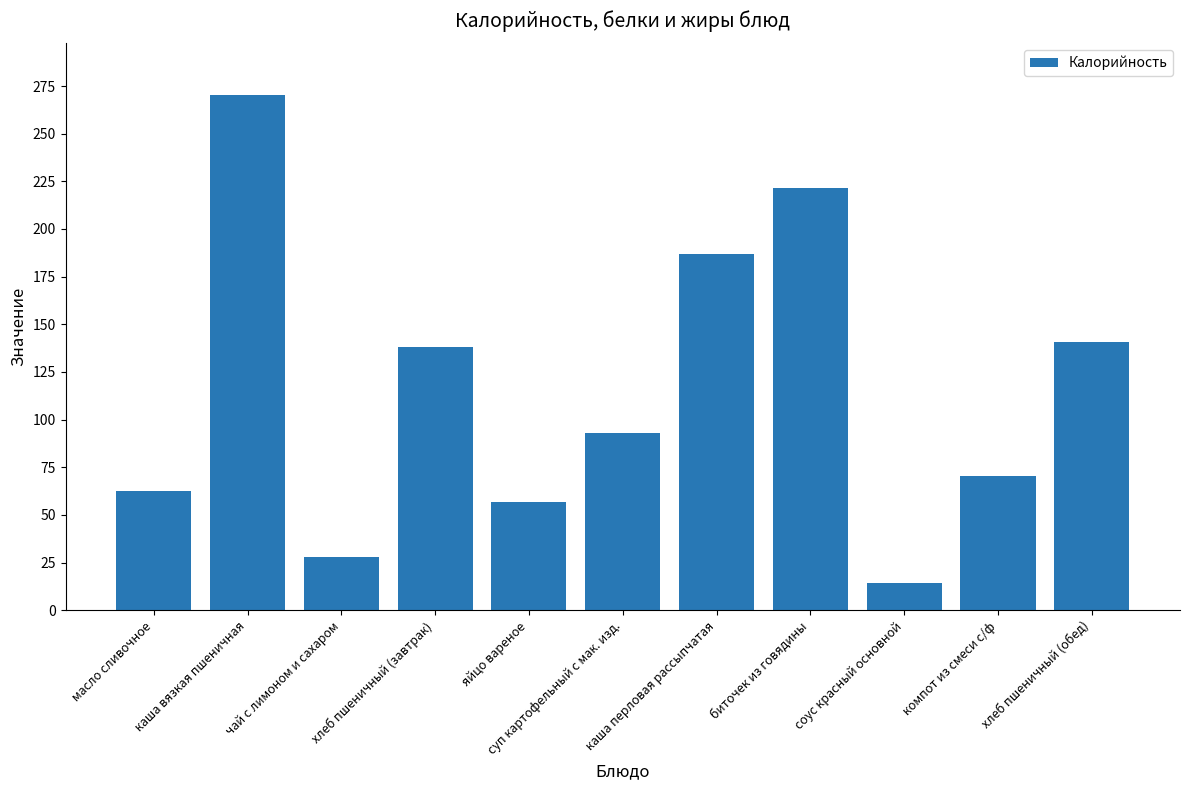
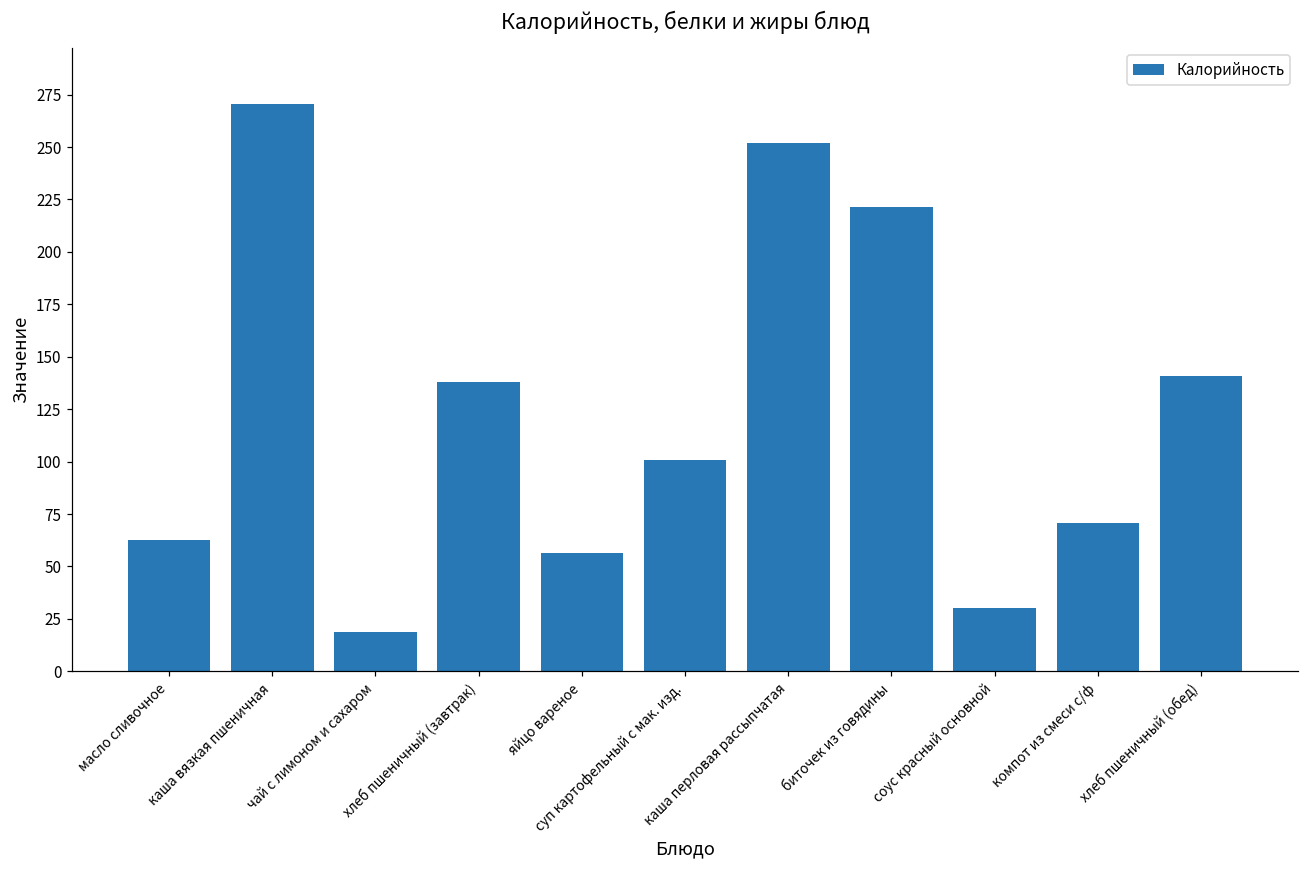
чай с лимоном и сахаром: 28 -> 19
суп картофельный с мак. изд.: 93 -> 101
каша перловая рассыпчатая: 187 -> 252
соус красный основной: 14 -> 30
